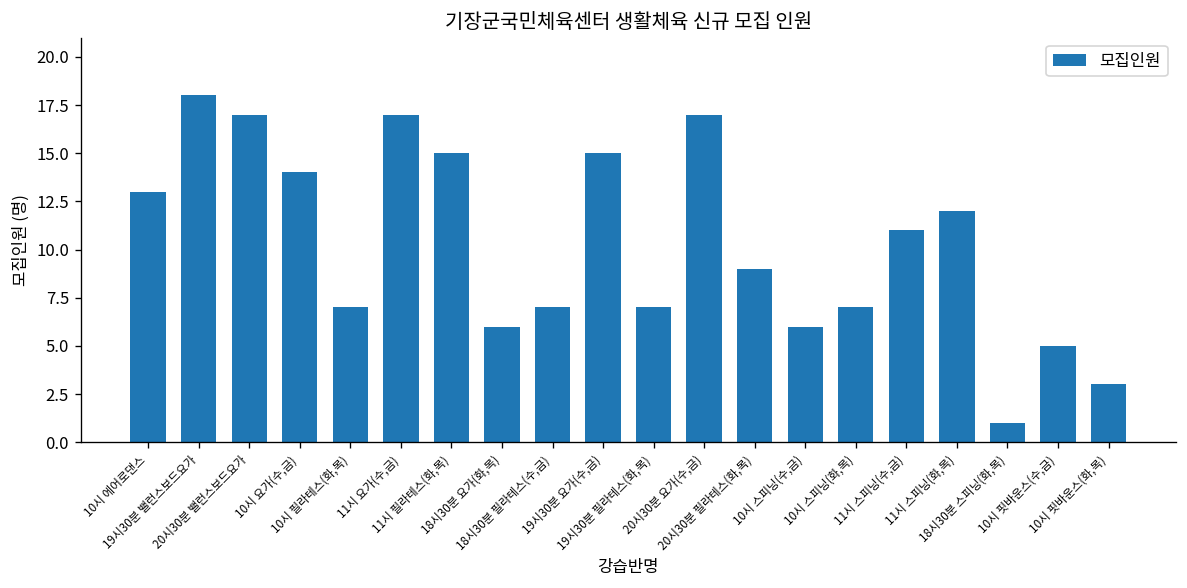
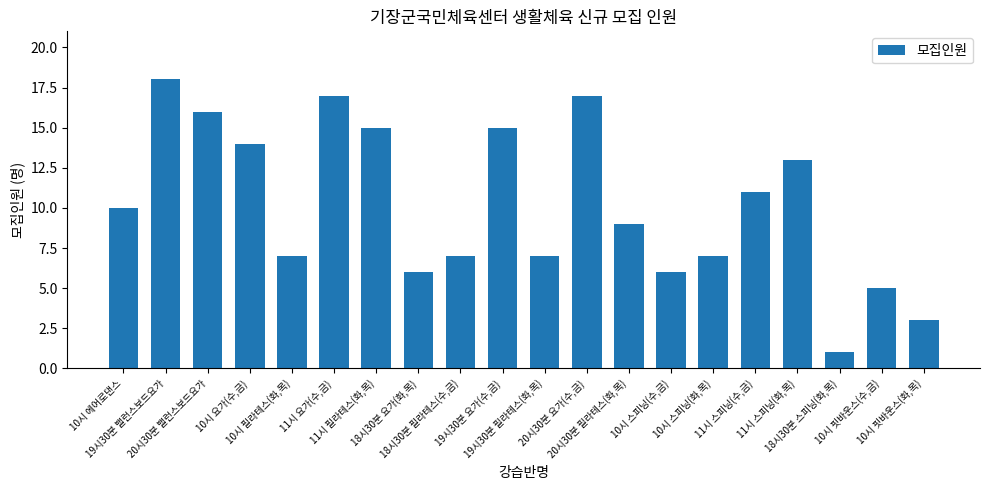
10시 에어로댄스: 13 -> 10
20시30분 밸런스보드요가: 17 -> 16
11시 스피닝(화,목): 12 -> 13
